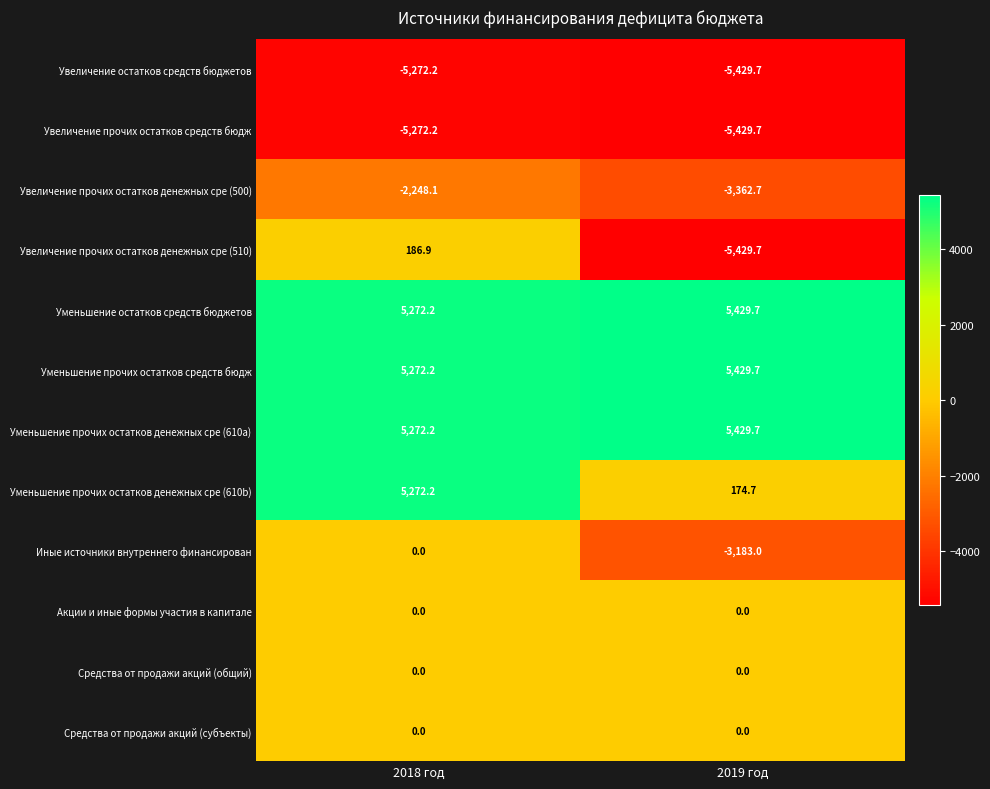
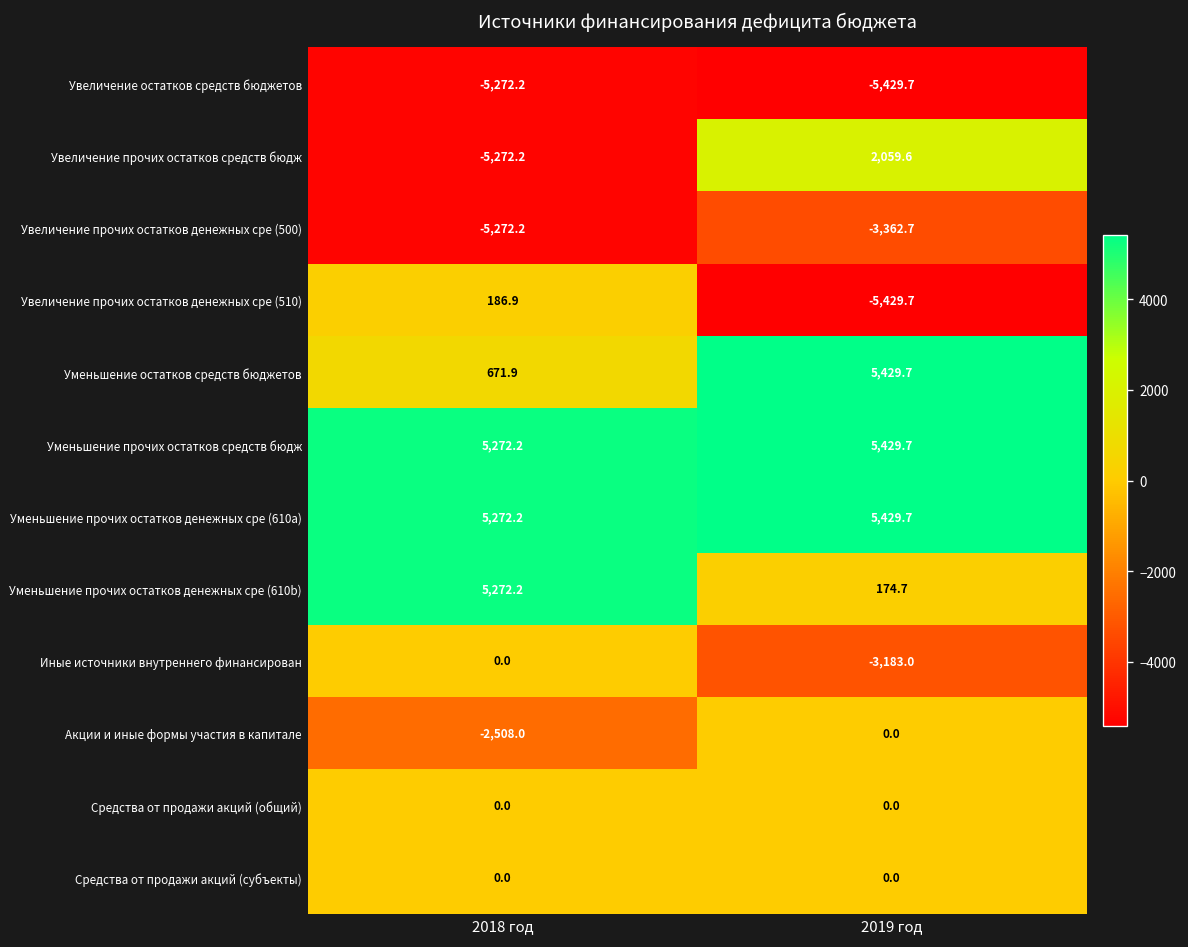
Увеличение прочих остатков средств бюдж, 2019 год: -5,429.7 -> 2,059.6
Увеличение прочих остатков денежных сре (500), 2018 год: -2,248.1 -> -5,272.2
Уменьшение остатков средств бюджетов, 2018 год: 5,272.2 -> 671.9
Акции и иные формы участия в капитале, 2018 год: 0.0 -> -2,508.0
